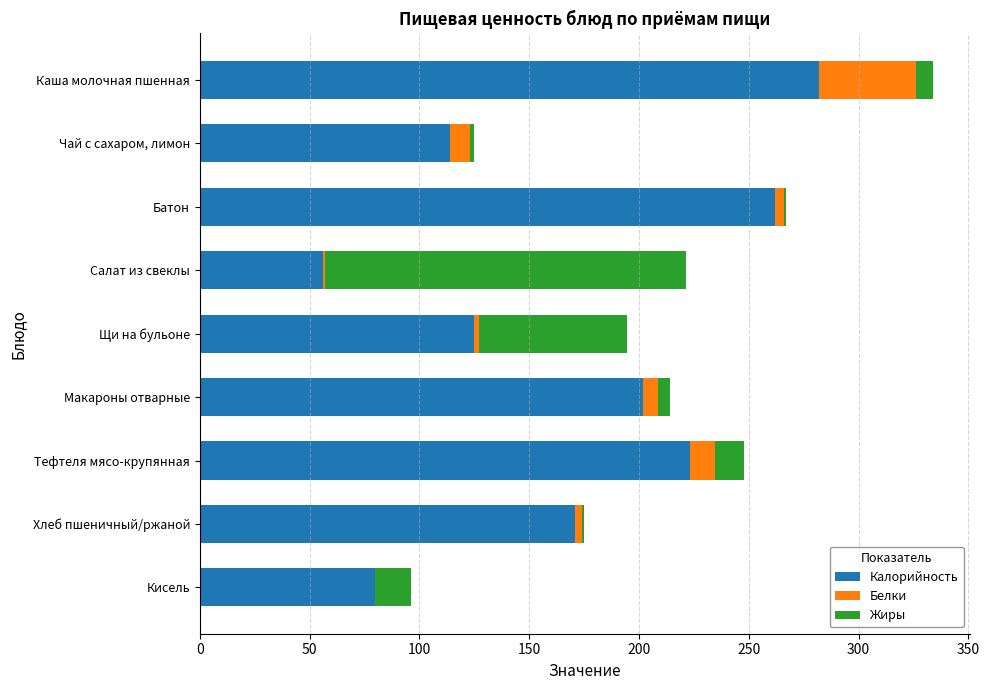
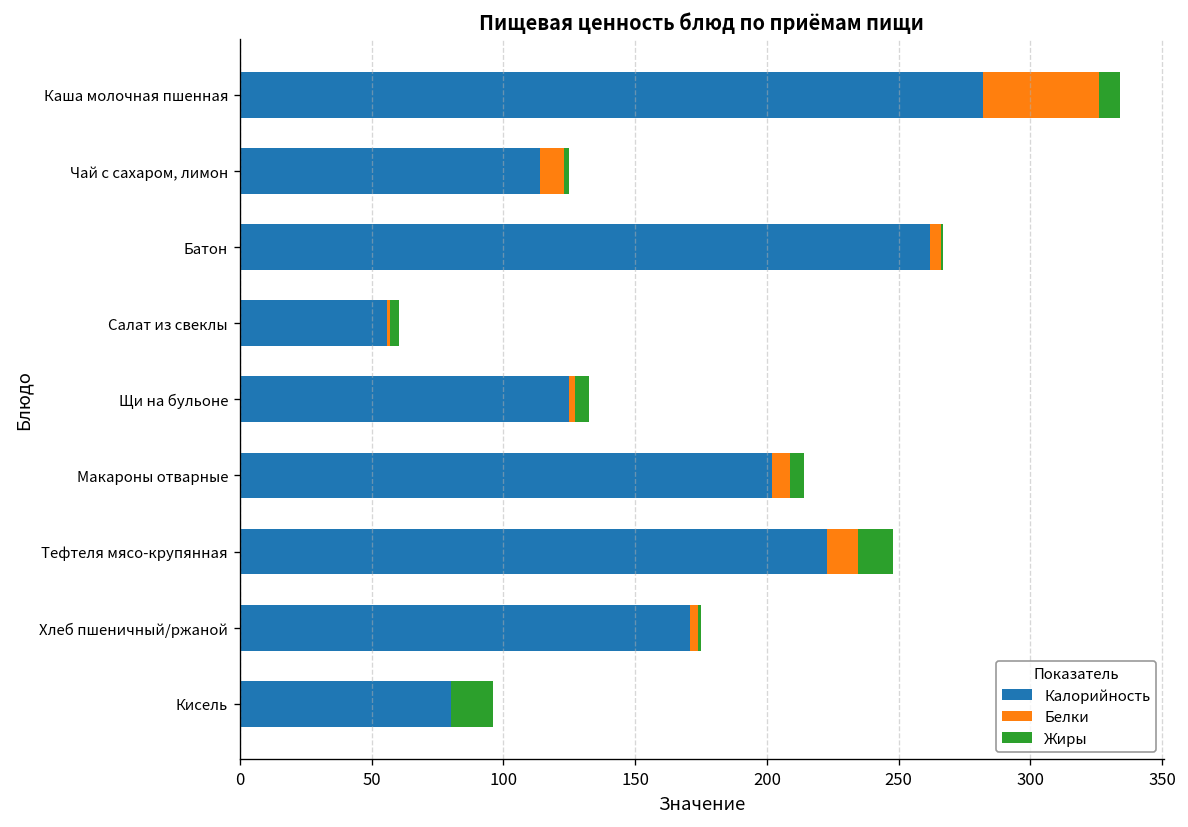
Жиры, Салат из свеклы: 164 -> 4
Жиры, Щи на бульоне: 67 -> 5
